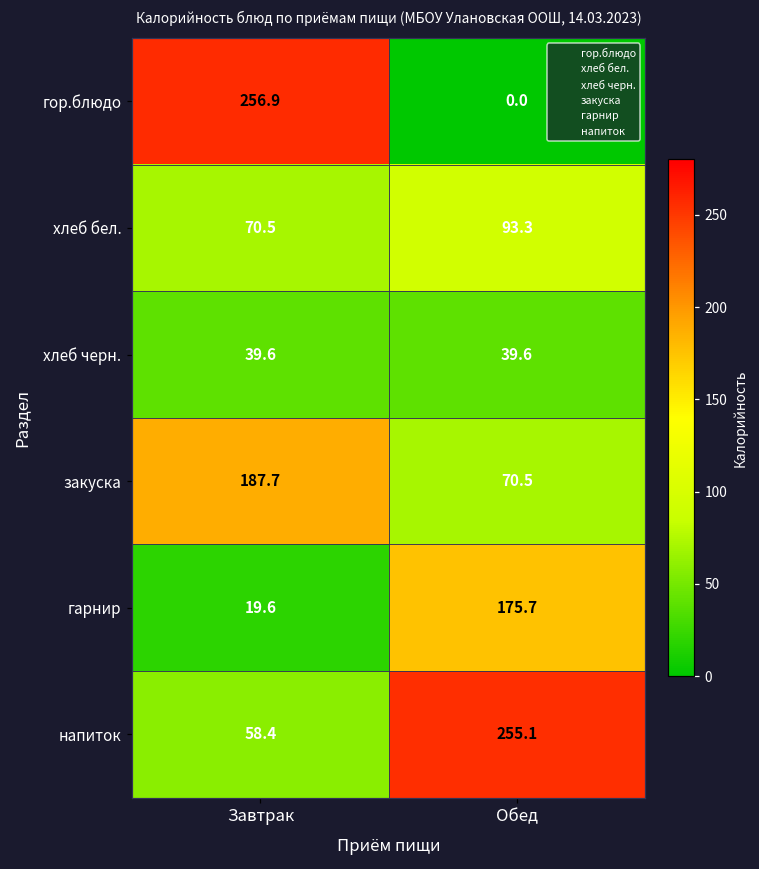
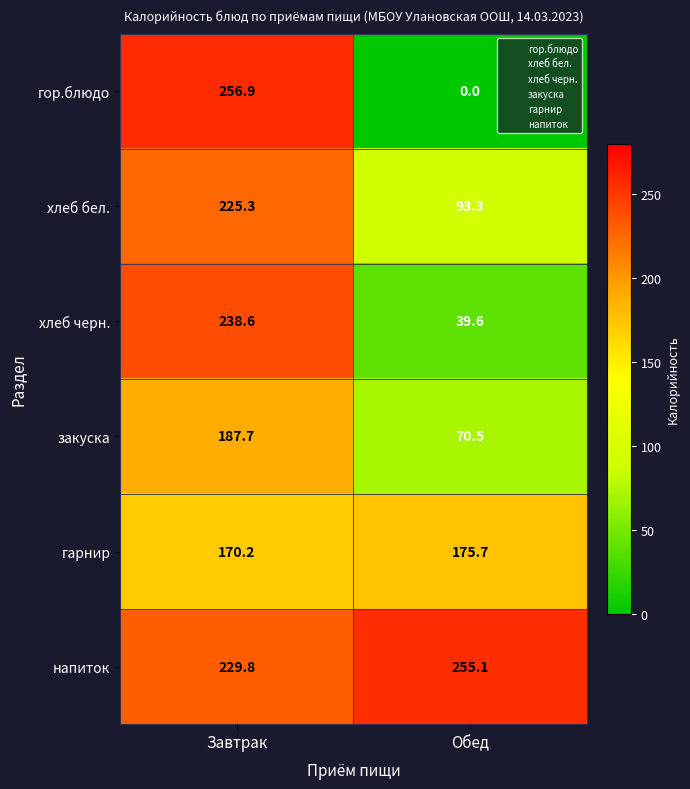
хлеб бел., Завтрак: 70.5 -> 225.3
хлеб черн., Завтрак: 39.6 -> 238.6
гарнир, Завтрак: 19.6 -> 170.2
напиток, Завтрак: 58.4 -> 229.8
